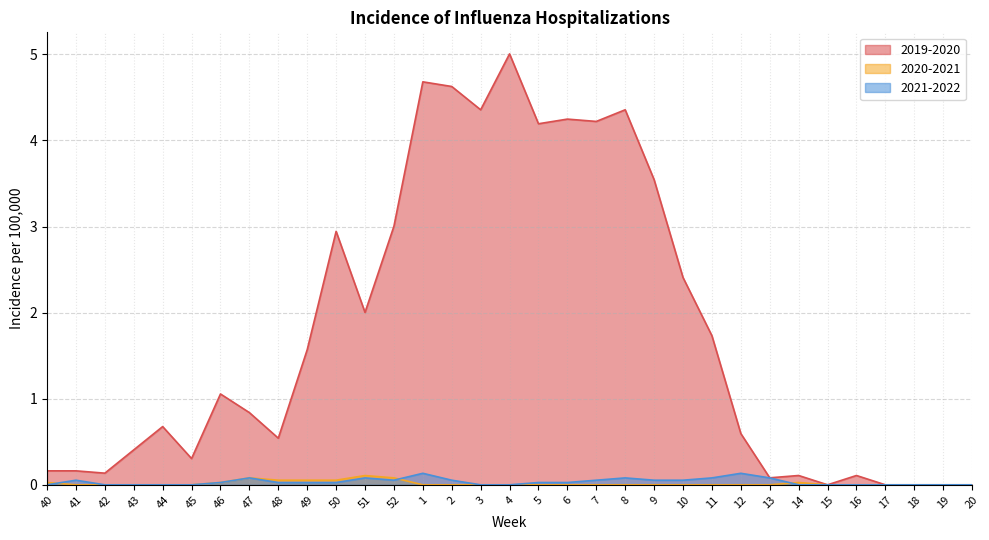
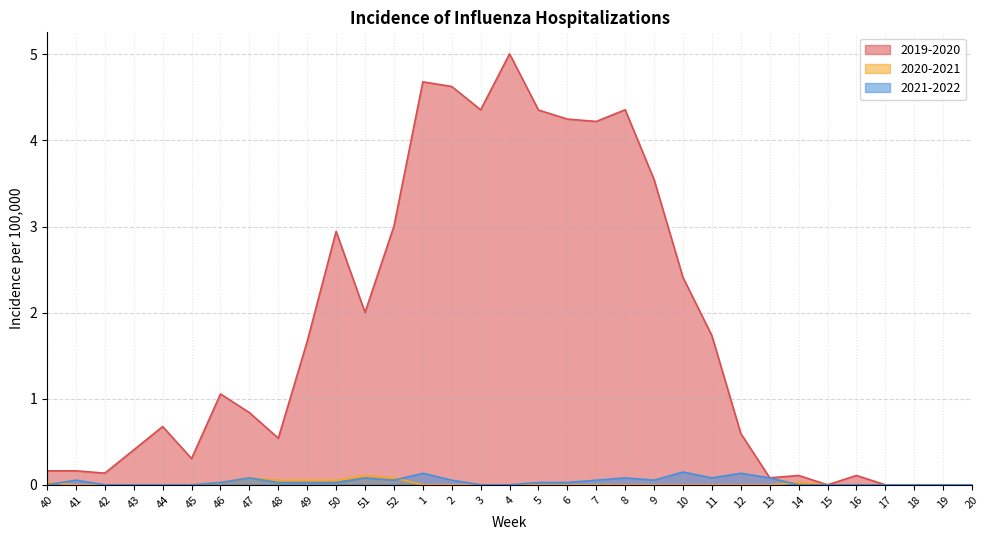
2019-2020, 49: 1.6 -> 1.7
2019-2020, 5: 4.2 -> 4.4
2021-2022, 10: 0.05 -> 0.15
